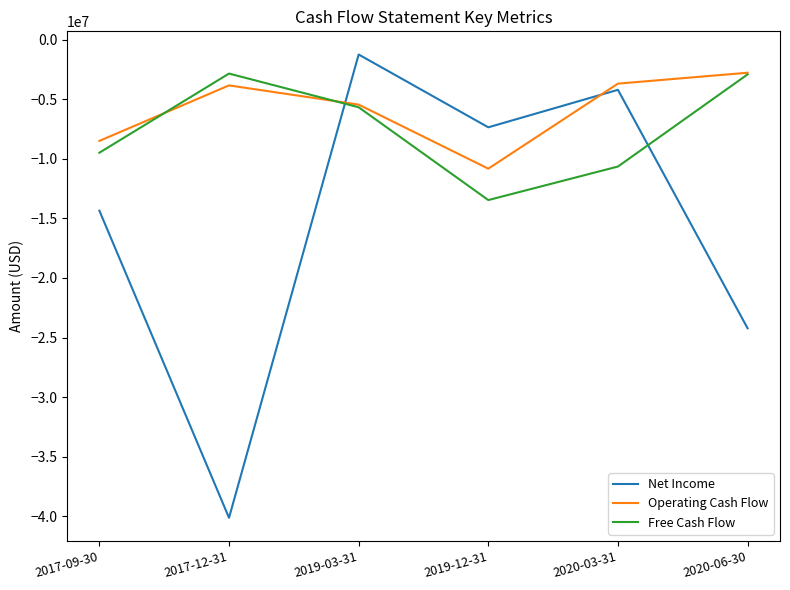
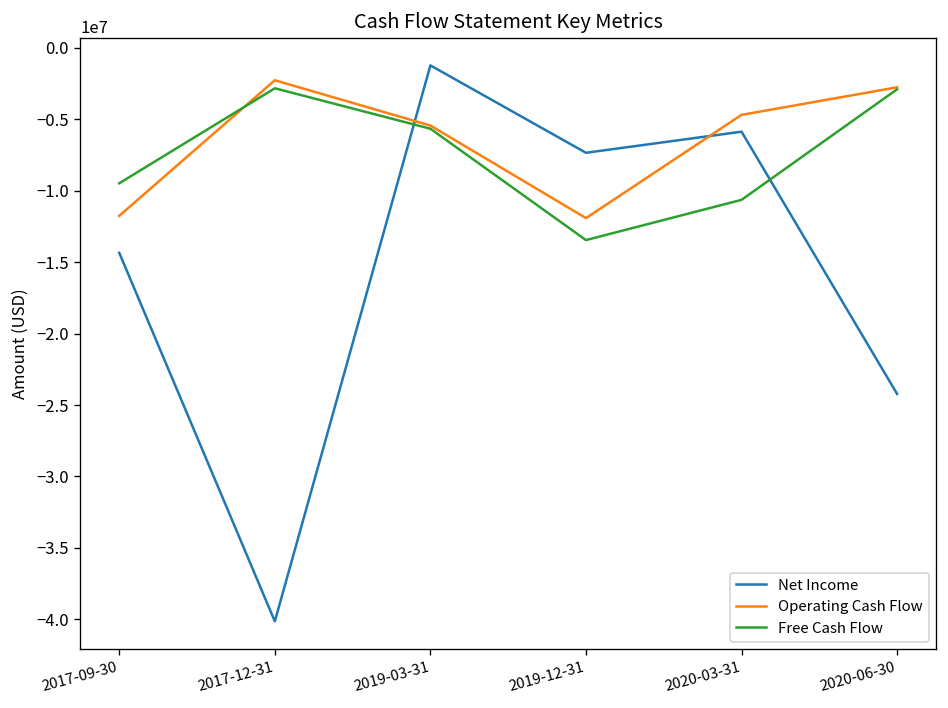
Operating Cash Flow, 2017-09-30: -8500000 -> -11800000
Operating Cash Flow, 2017-12-31: -3800000 -> -2300000
Operating Cash Flow, 2019-12-31: -10800000 -> -11900000
Net Income, 2020-03-31: -4200000 -> -5900000
Operating Cash Flow, 2020-03-31: -3700000 -> -4700000
